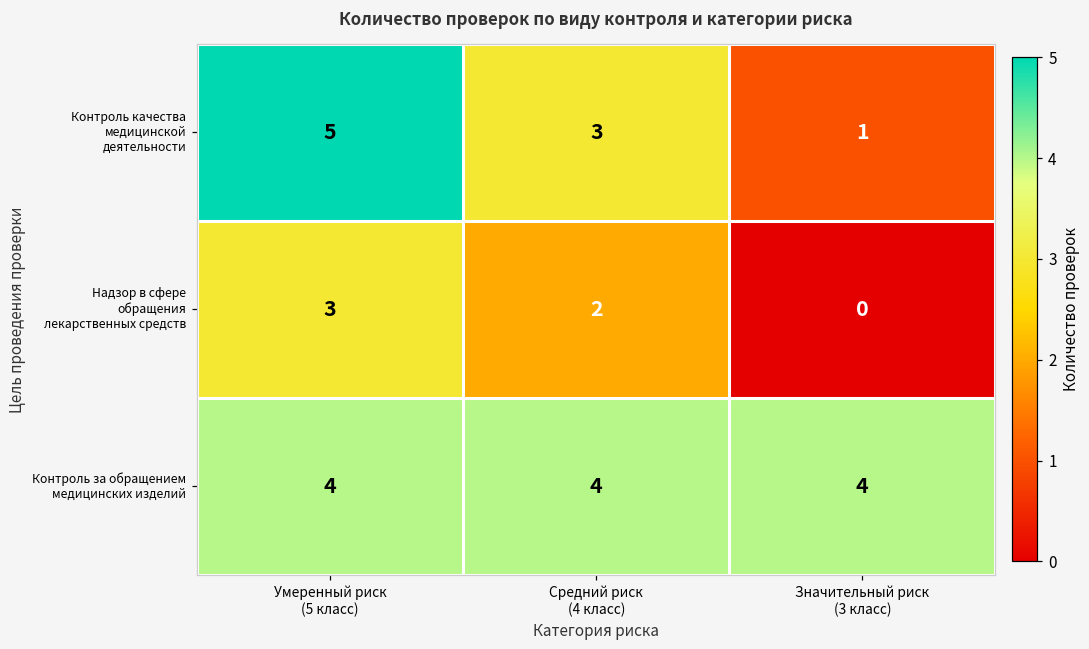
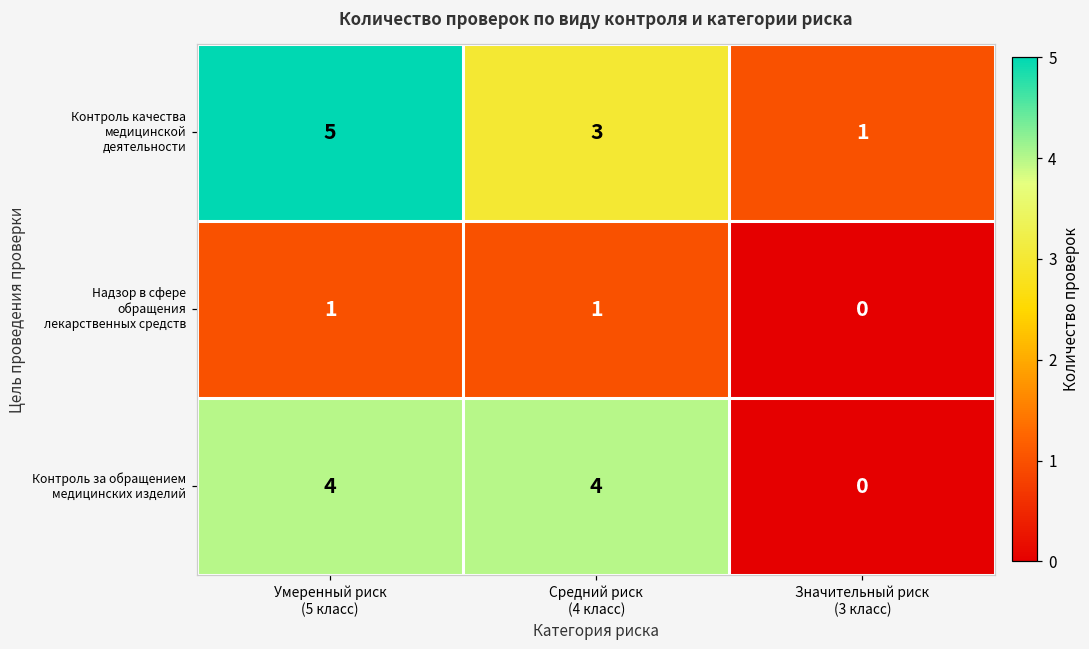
Надзор в сфере обращения лекарственных средств, Умеренный риск (5 класс): 3 -> 1
Надзор в сфере обращения лекарственных средств, Средний риск (4 класс): 2 -> 1
Контроль за обращением медицинских изделий, Значительный риск (3 класс): 4 -> 0
